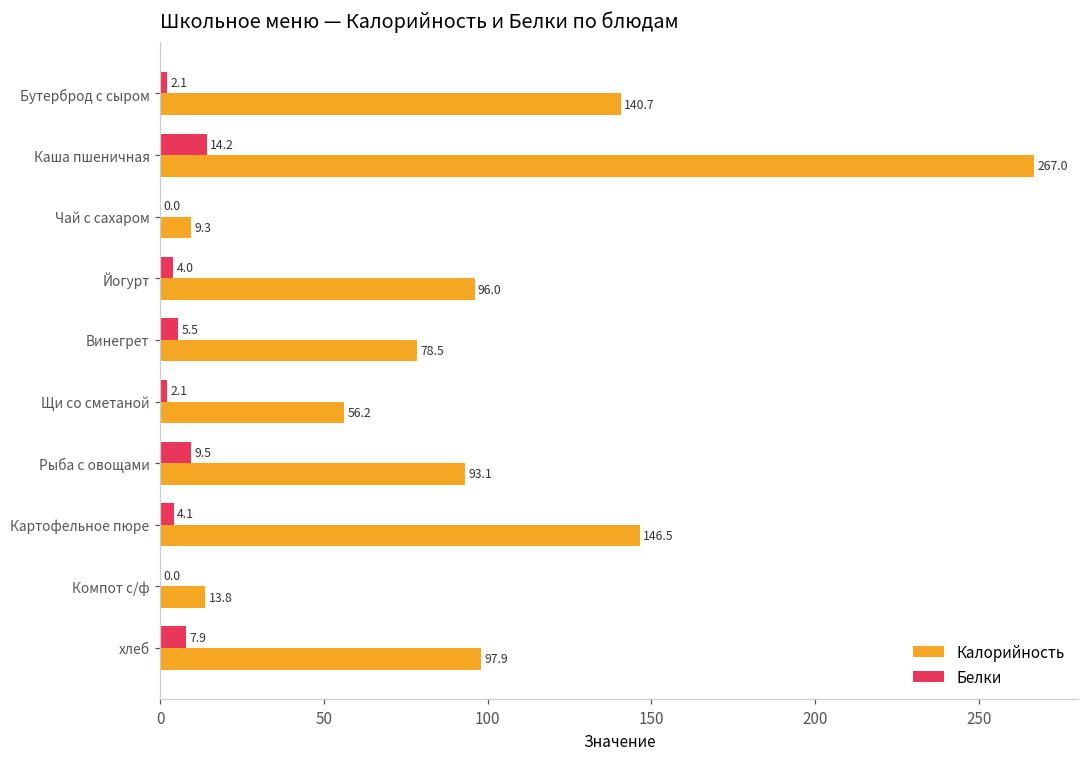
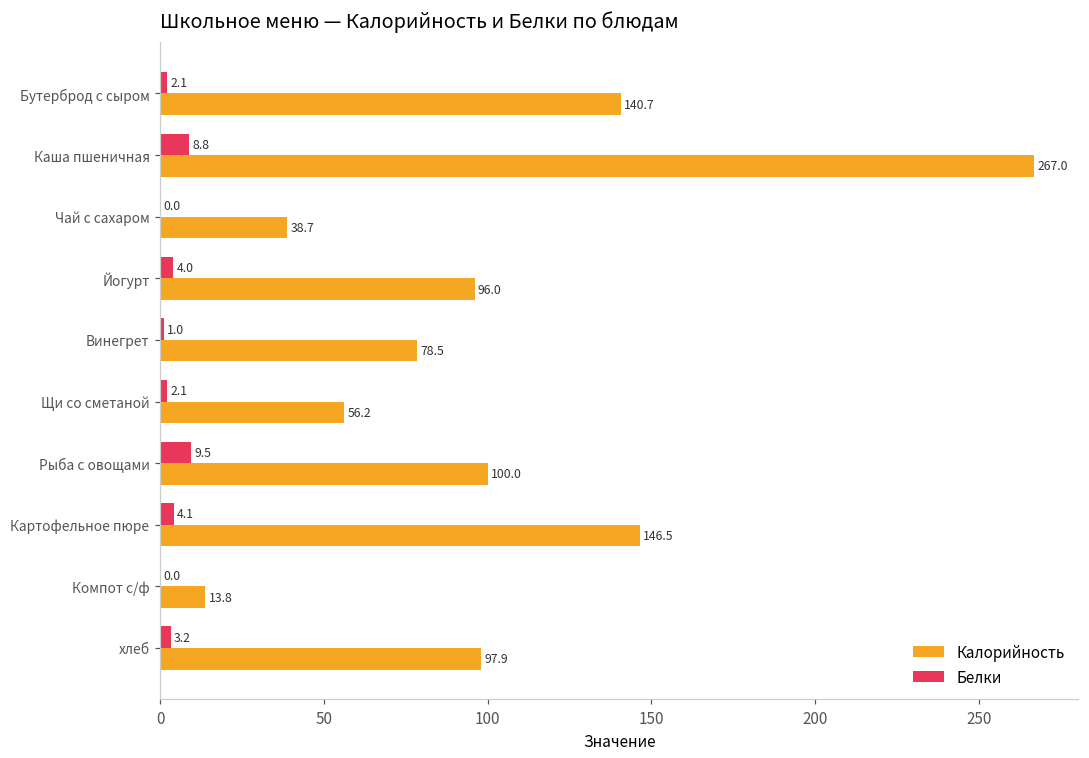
Белки, Каша пшеничная: 14.2 -> 8.8
Калорийность, Чай с сахаром: 9.3 -> 38.7
Белки, Винегрет: 5.5 -> 1.0
Калорийность, Рыба с овощами: 93.1 -> 100.0
Белки, хлеб: 7.9 -> 3.2
